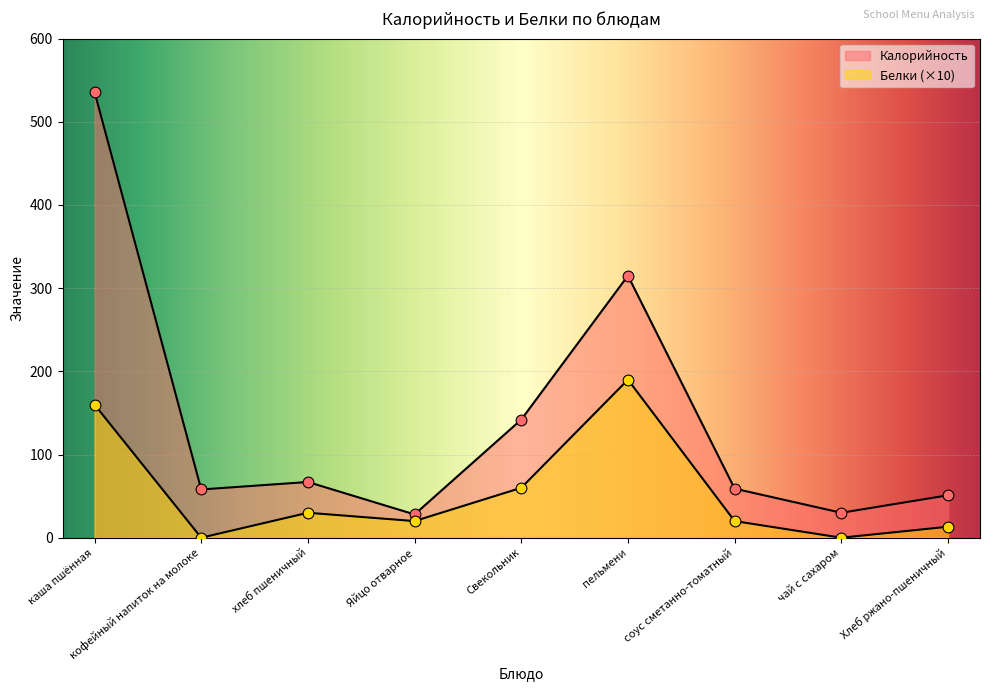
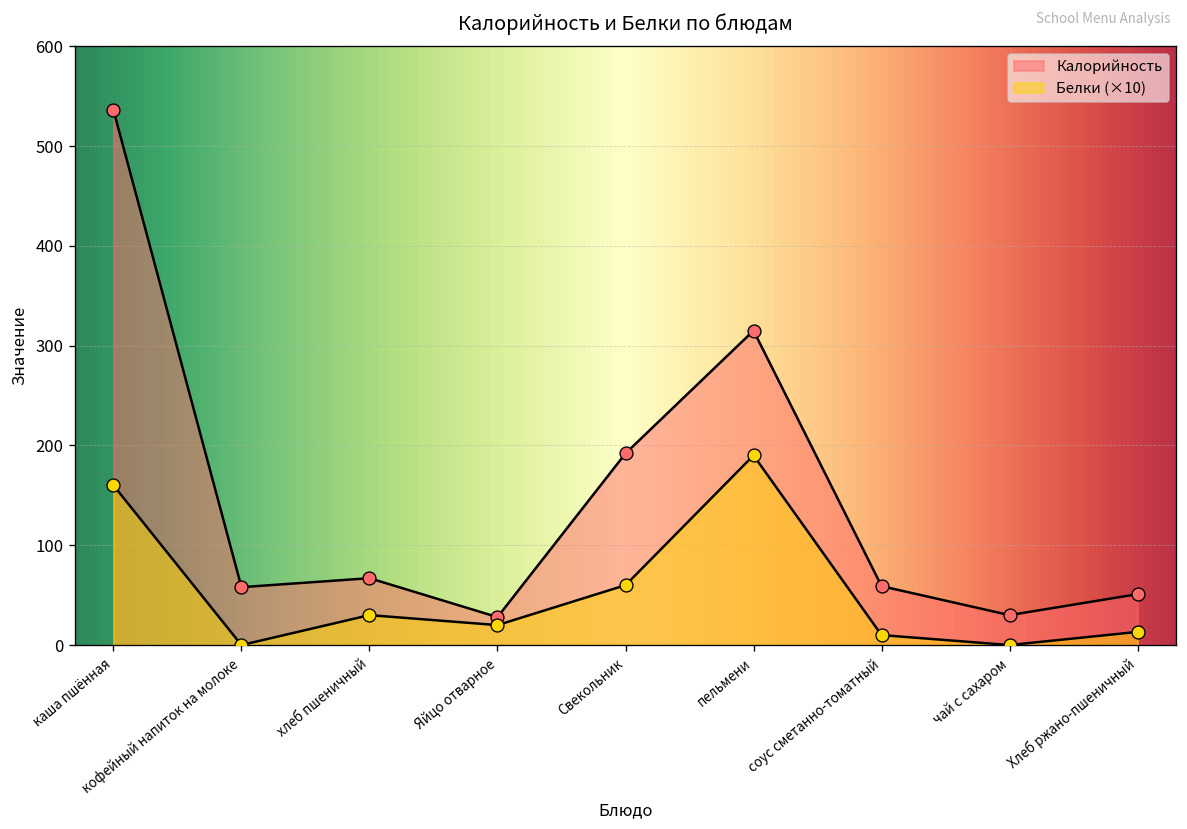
Калорийность, Свекольник: 140 -> 190
Белки (×10), соус сметанно-томатный: 20 -> 10
